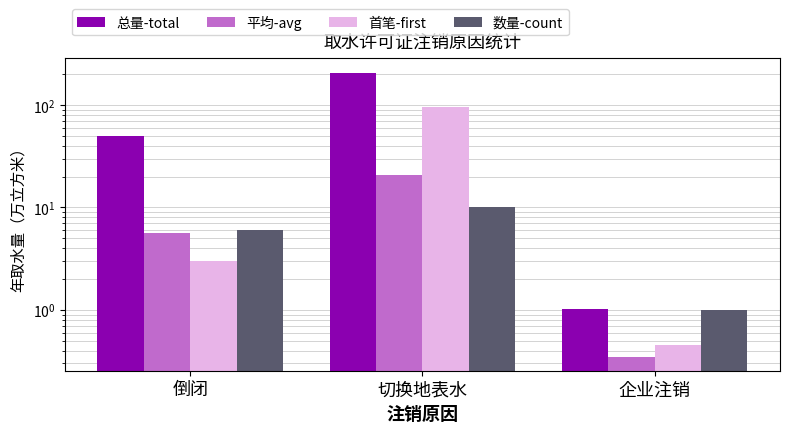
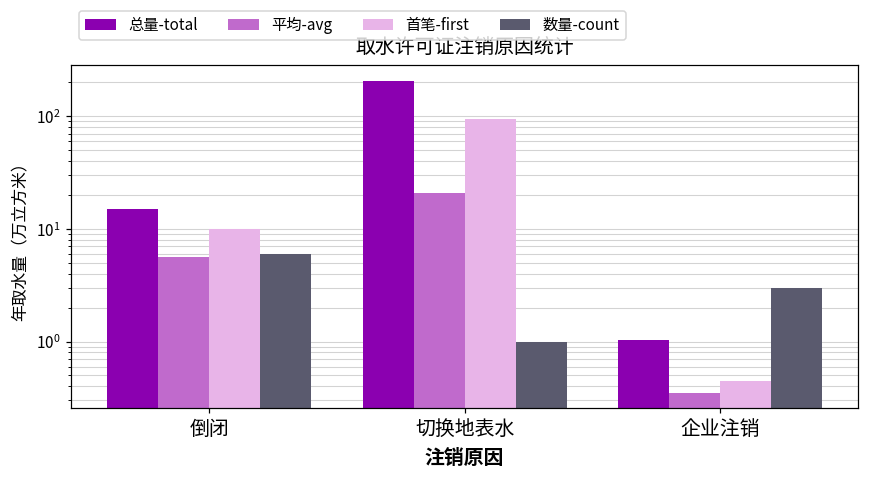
总量-total, 倒闭: 50 -> 15
首笔-first, 倒闭: 3 -> 10
数量-count, 切换地表水: 10 -> 1
数量-count, 企业注销: 1 -> 3
